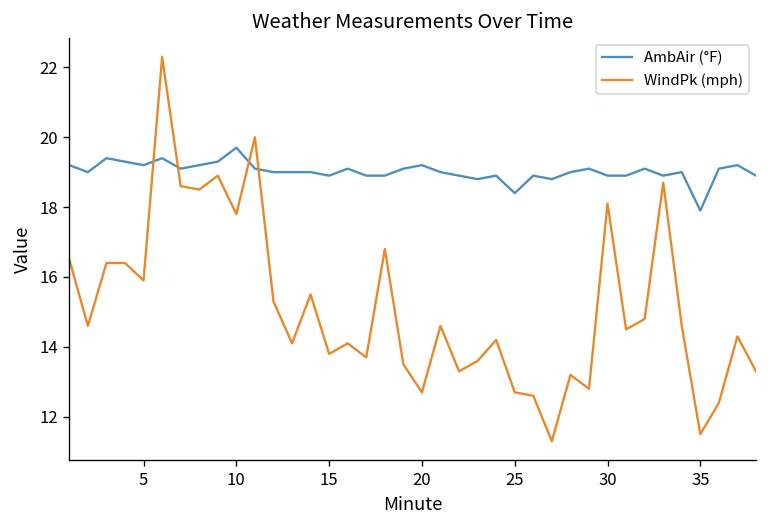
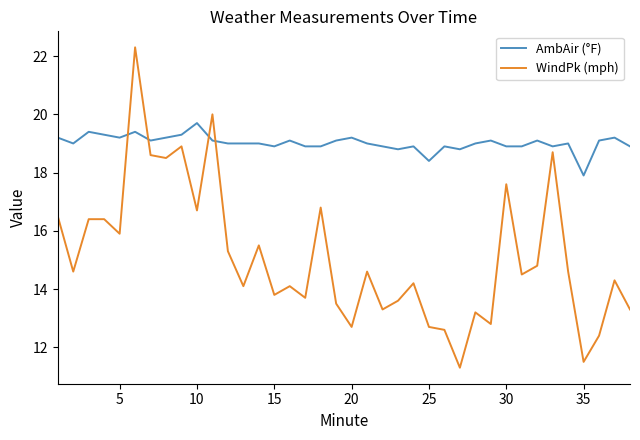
WindPk (mph), 10: 17.8 -> 16.7
WindPk (mph), 30: 18.1 -> 17.6
